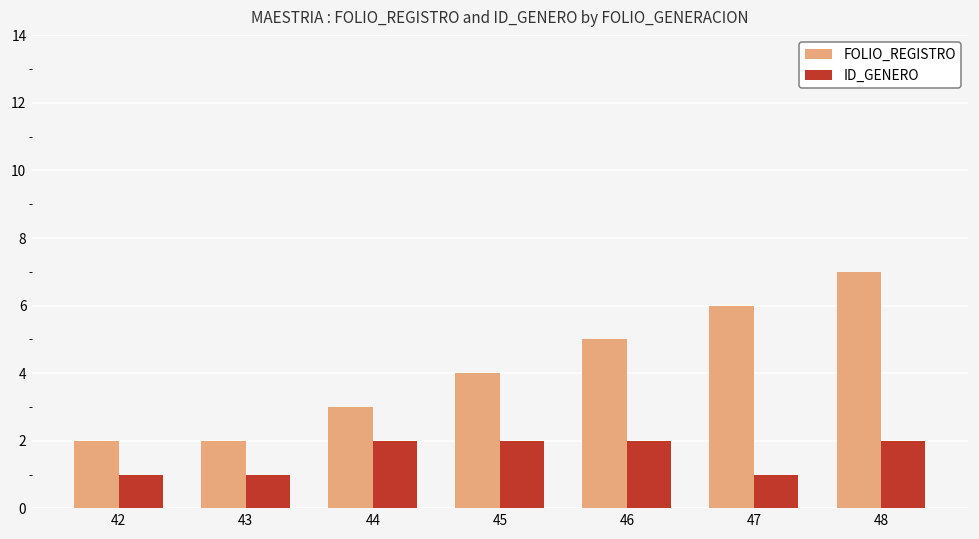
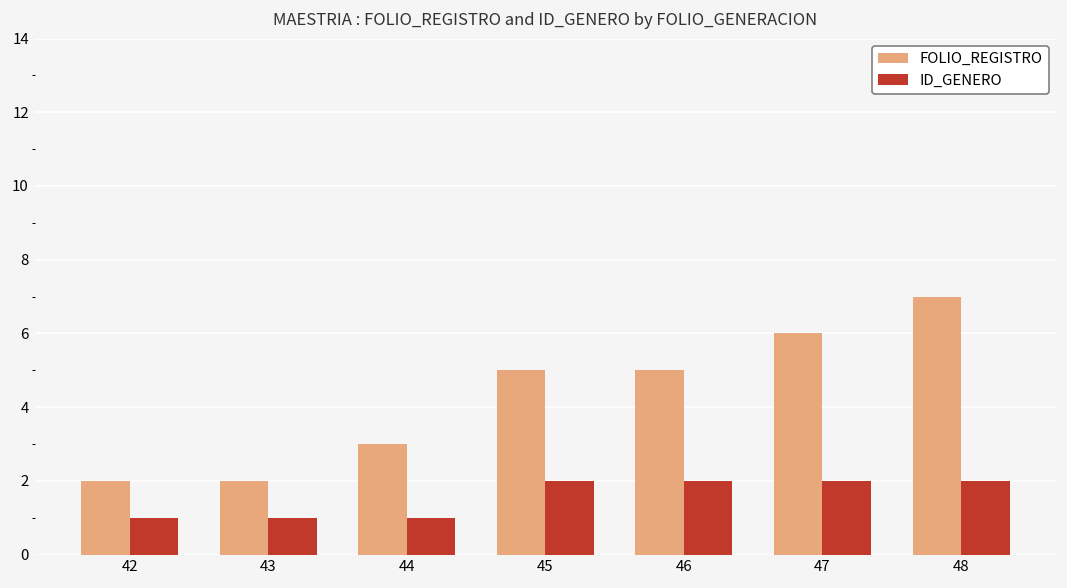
ID_GENERO, 44: 2 -> 1
FOLIO_REGISTRO, 45: 4 -> 5
ID_GENERO, 47: 1 -> 2
